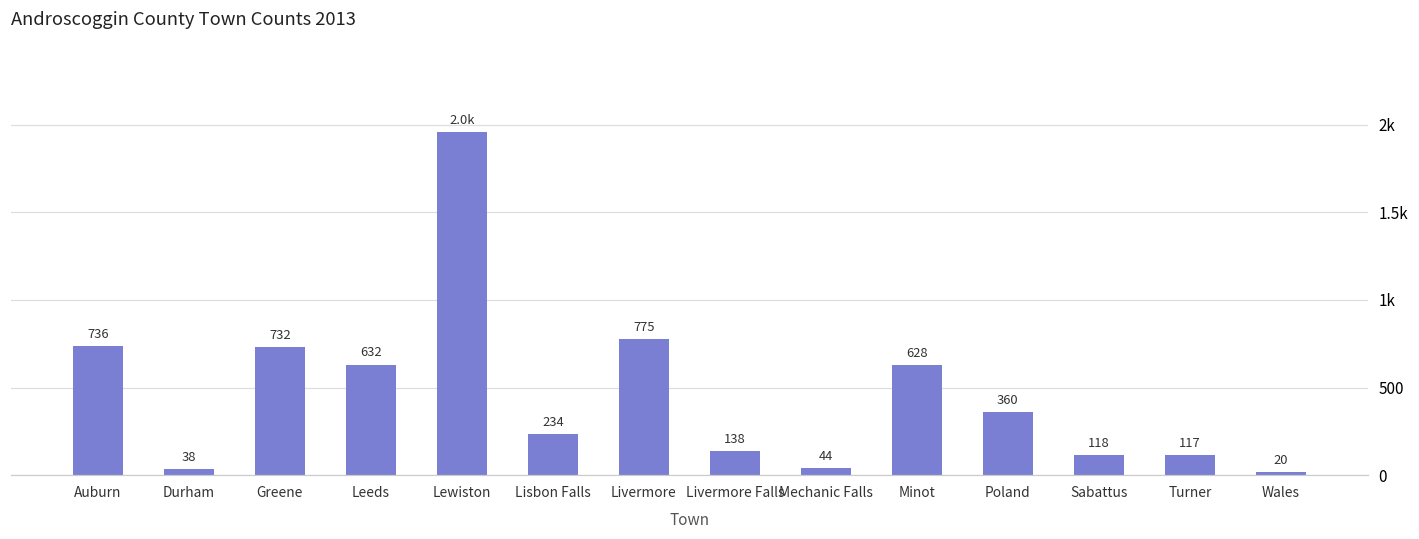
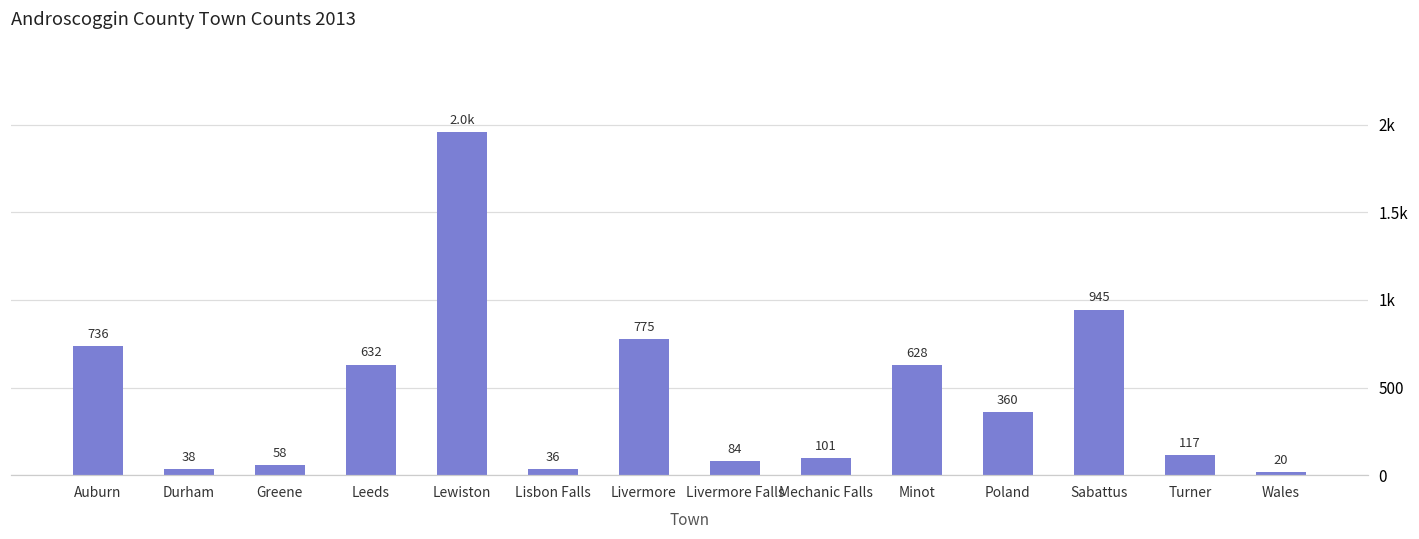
Greene: 732 -> 58
Lisbon Falls: 234 -> 36
Livermore Falls: 138 -> 84
Mechanic Falls: 44 -> 101
Sabattus: 118 -> 945
